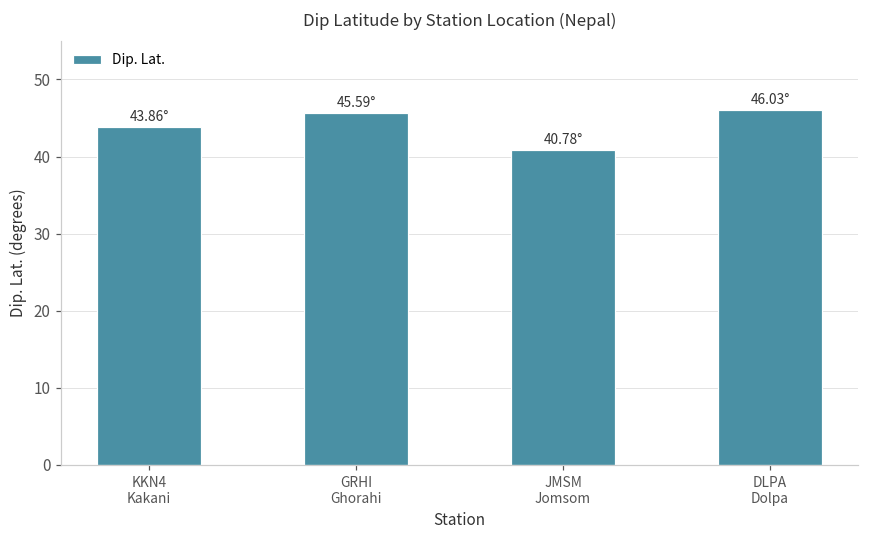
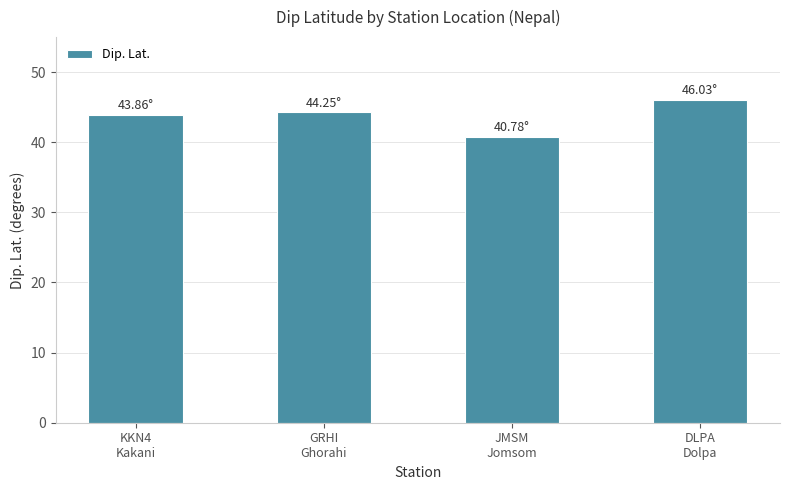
GRHI Ghorahi: 45.59° -> 44.25°
